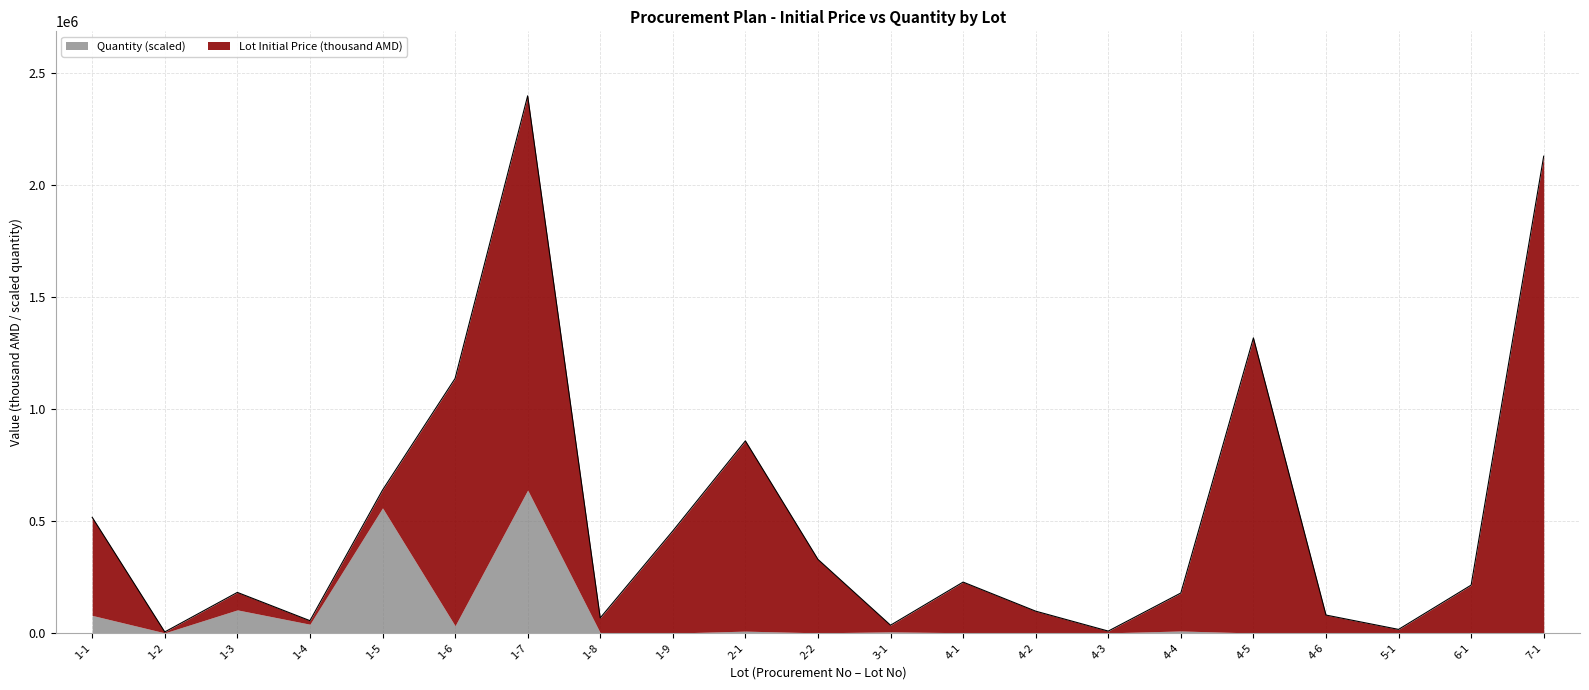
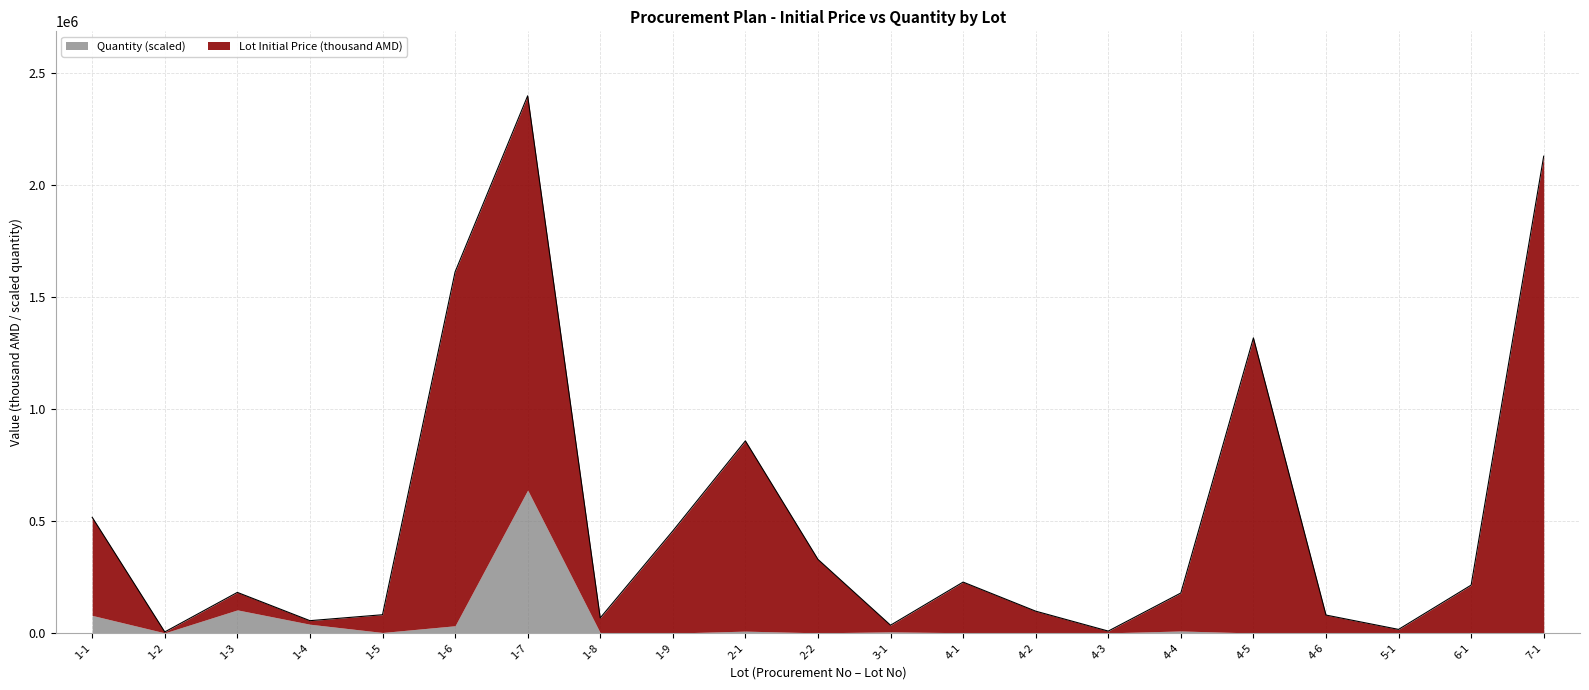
Quantity (scaled), 1-5: 560000 -> 0
Lot Initial Price (thousand AMD), 1-6: 1100000 -> 1580000
